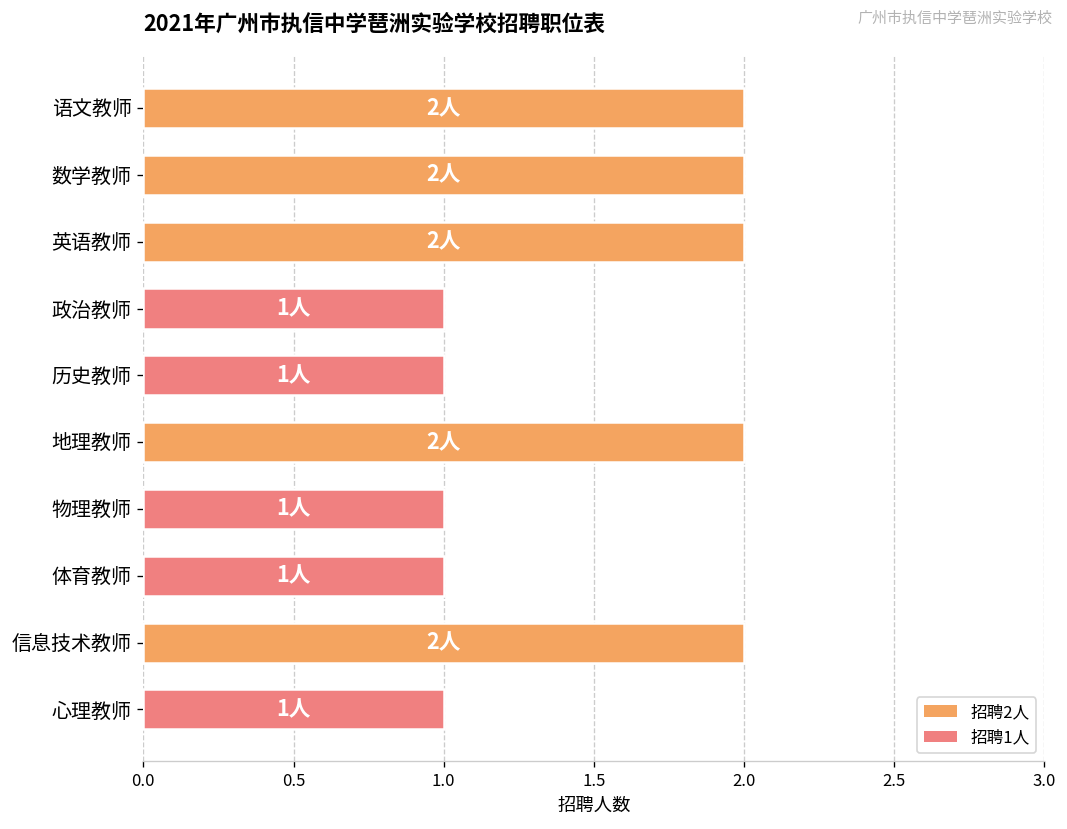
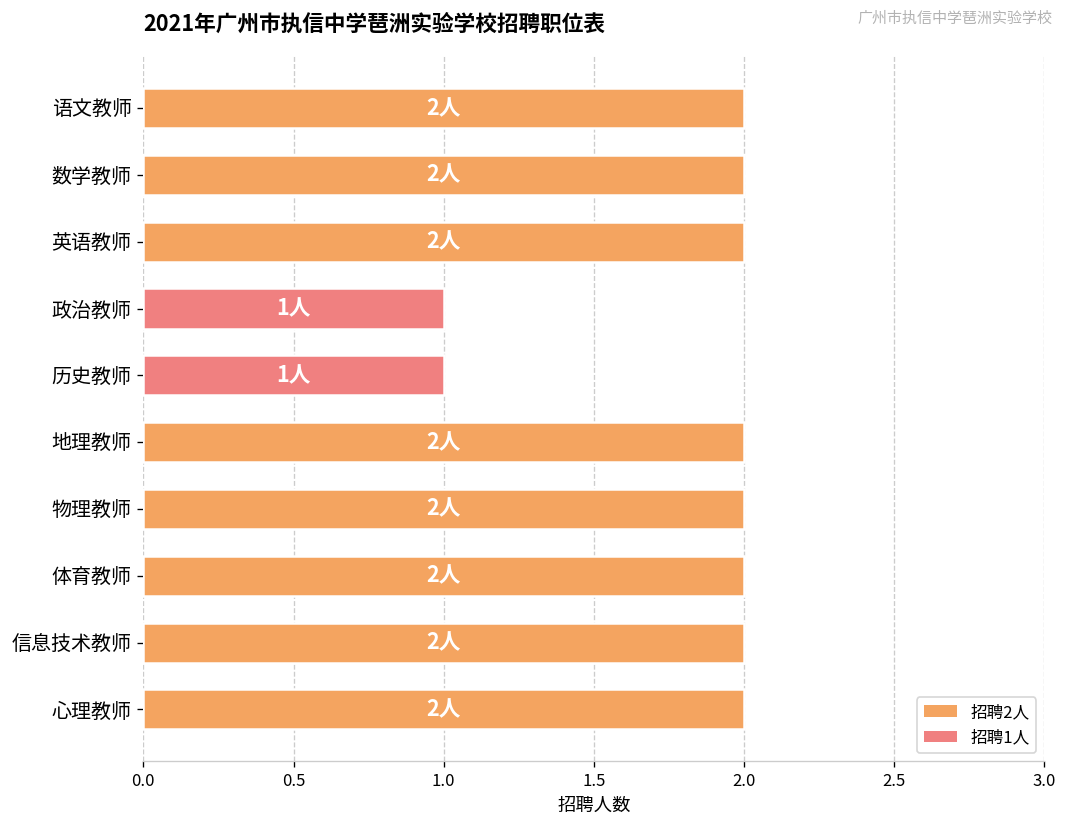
物理教师: 1人 -> 2人
体育教师: 1人 -> 2人
心理教师: 1人 -> 2人
